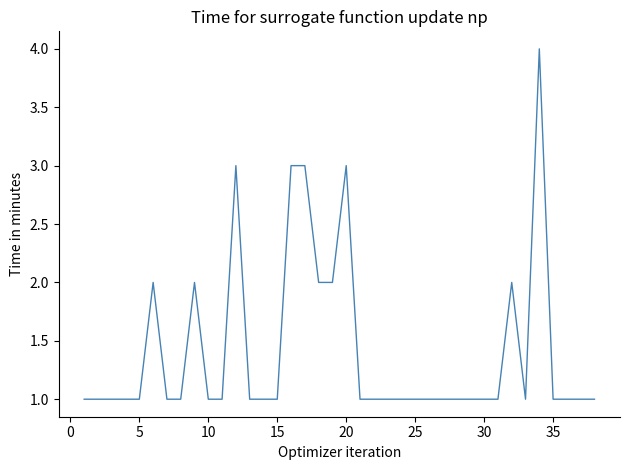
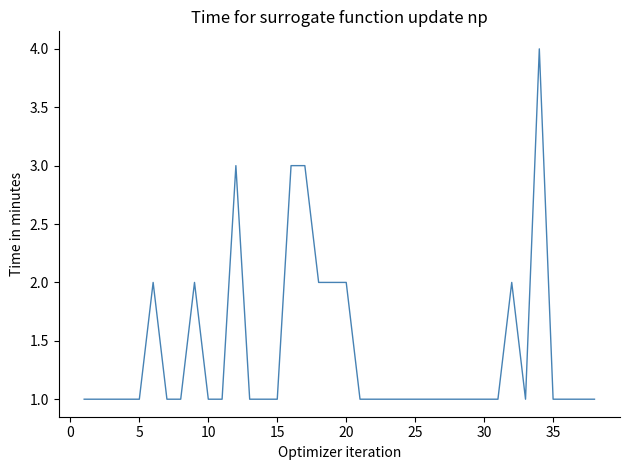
20: 3 -> 2
